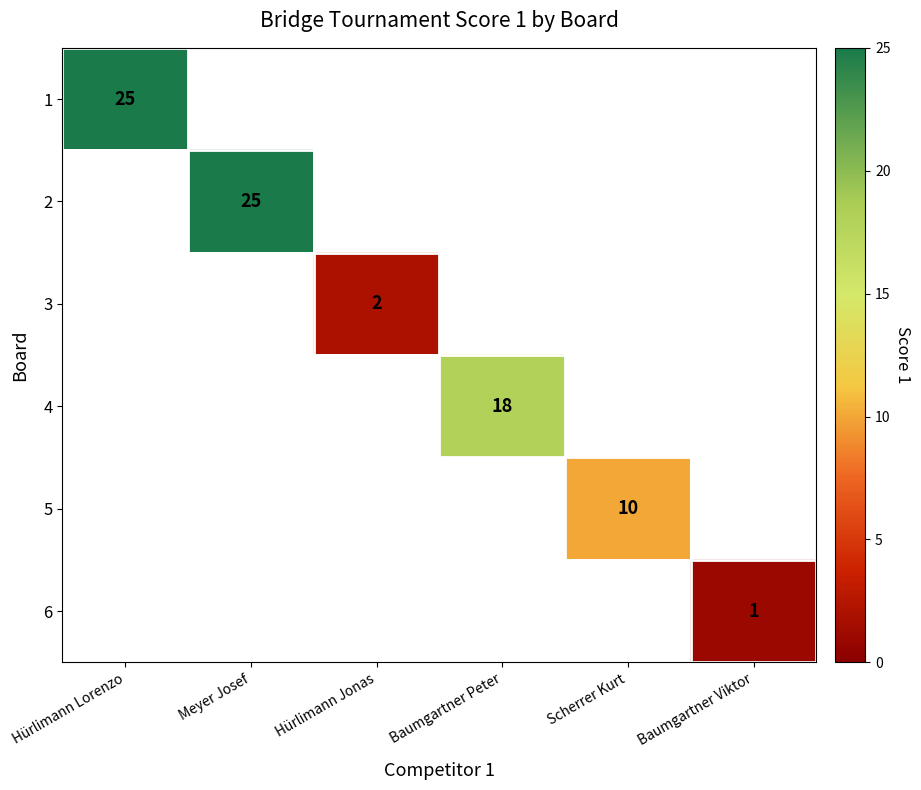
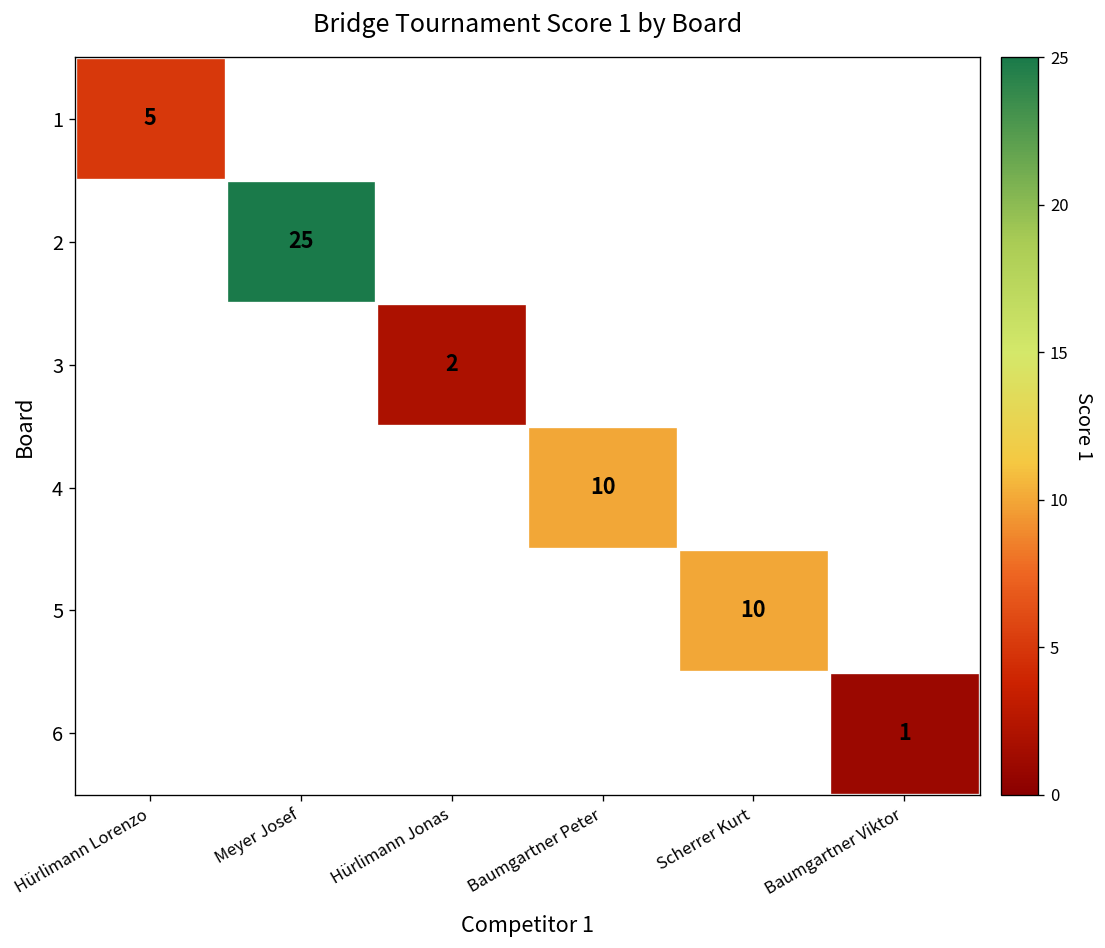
1, Hürlimann Lorenzo: 25 -> 5
4, Baumgartner Peter: 18 -> 10
